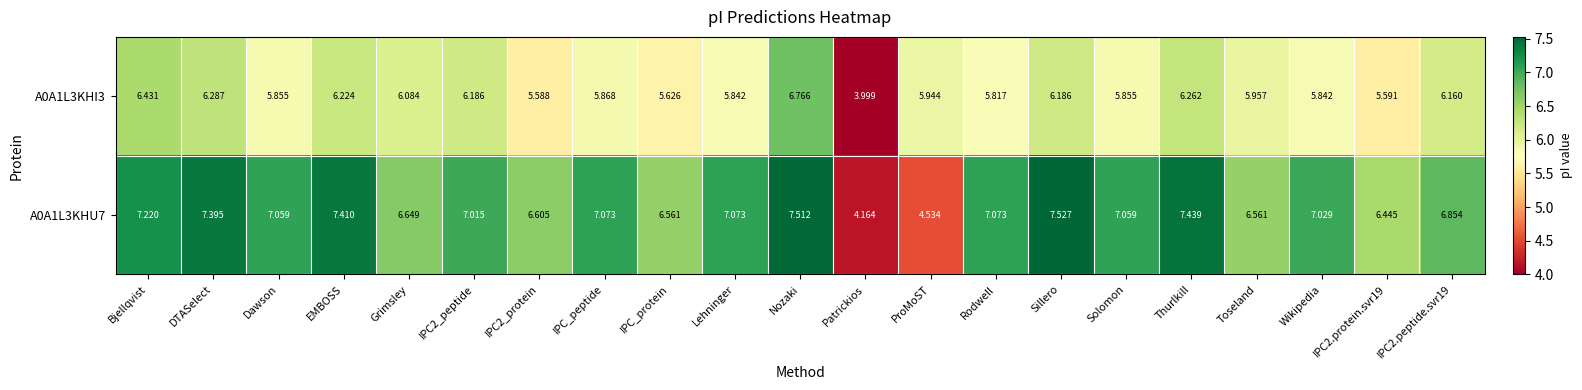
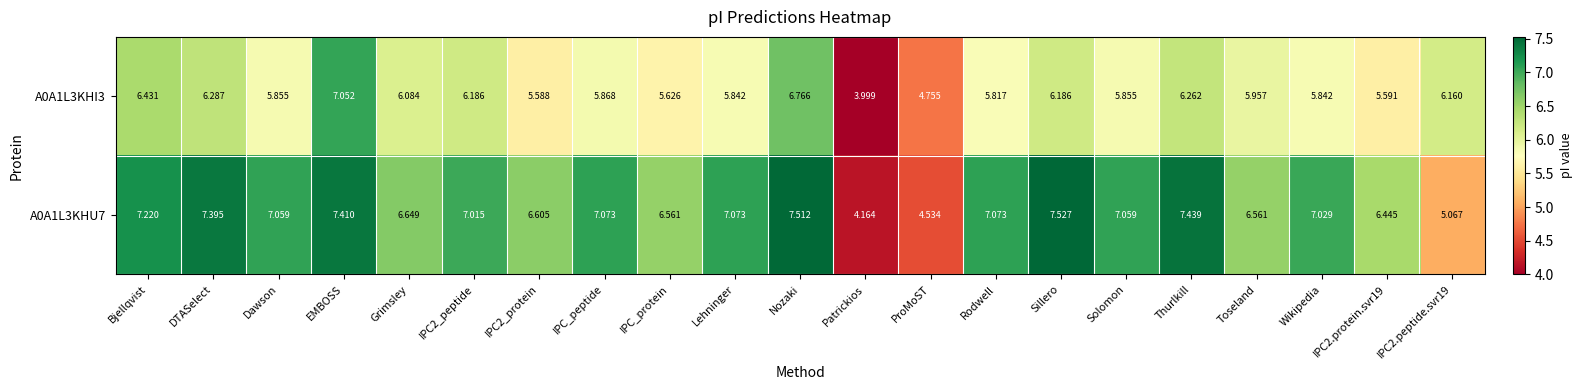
A0A1L3KHI3, EMBOSS: 6.224 -> 7.052
A0A1L3KHI3, ProMoST: 5.944 -> 4.755
A0A1L3KHU7, IPC2.peptide.svr19: 6.854 -> 5.067
